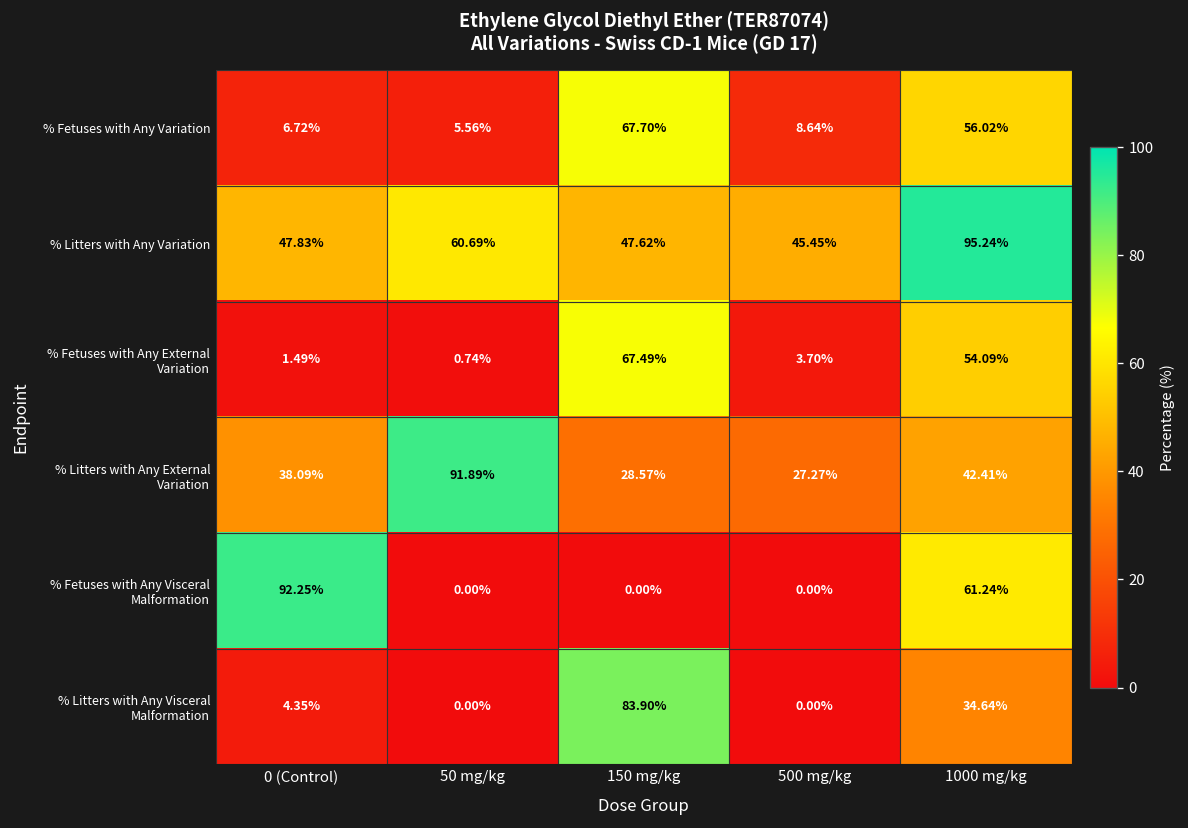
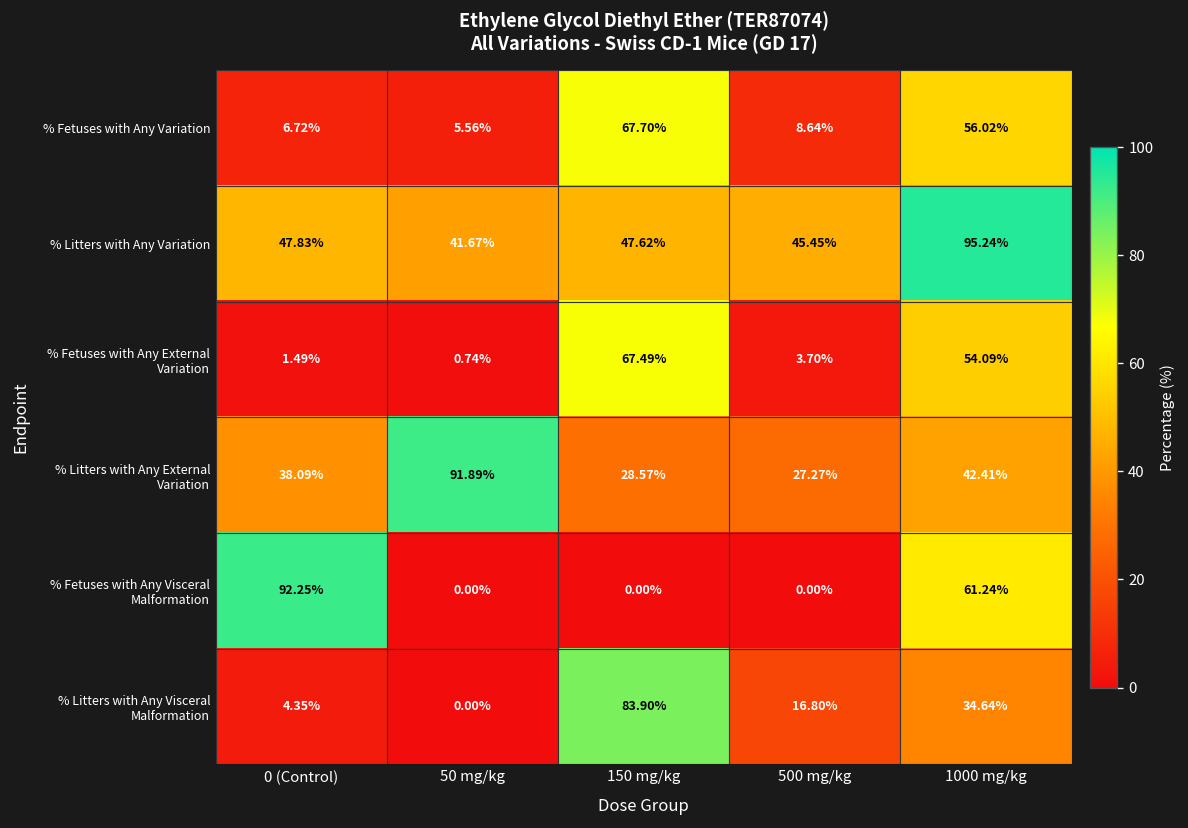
% Litters with Any Variation, 50 mg/kg: 60.69% -> 41.67%
% Litters with Any Visceral Malformation, 500 mg/kg: 0.00% -> 16.80%
